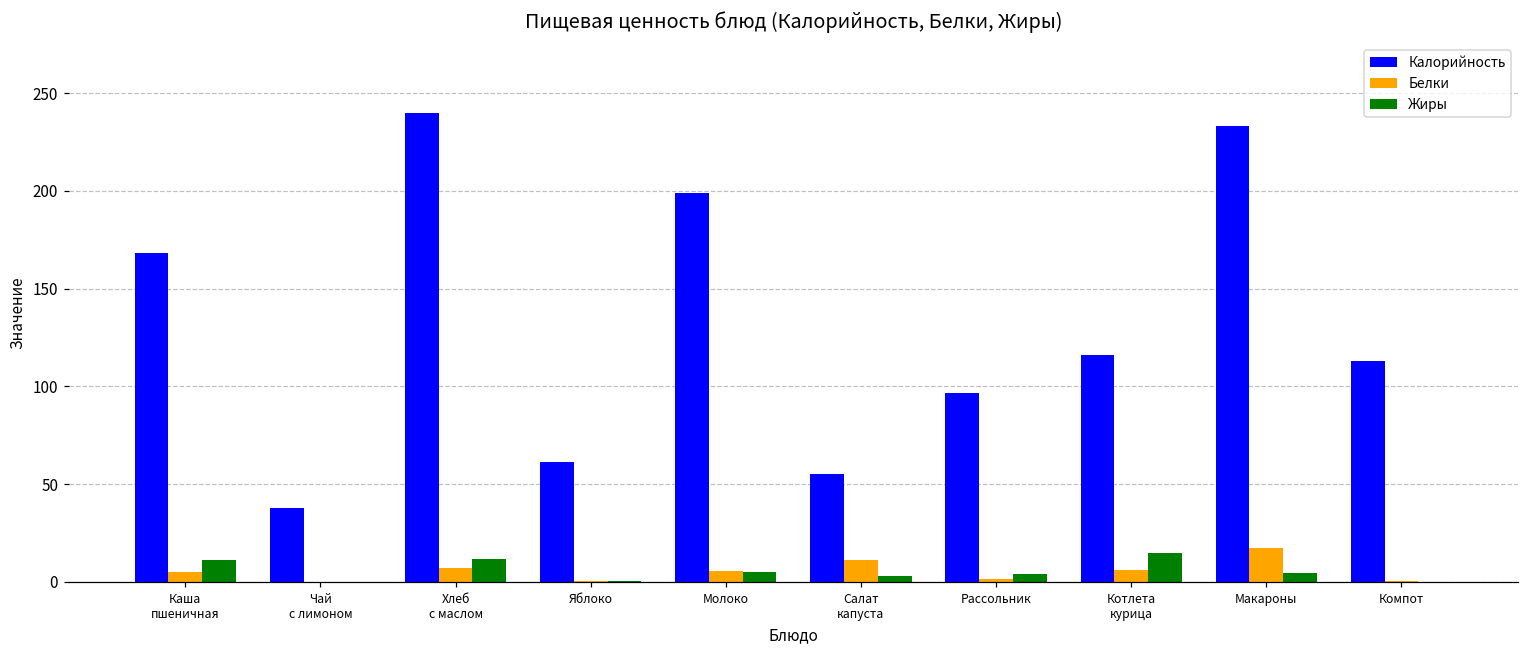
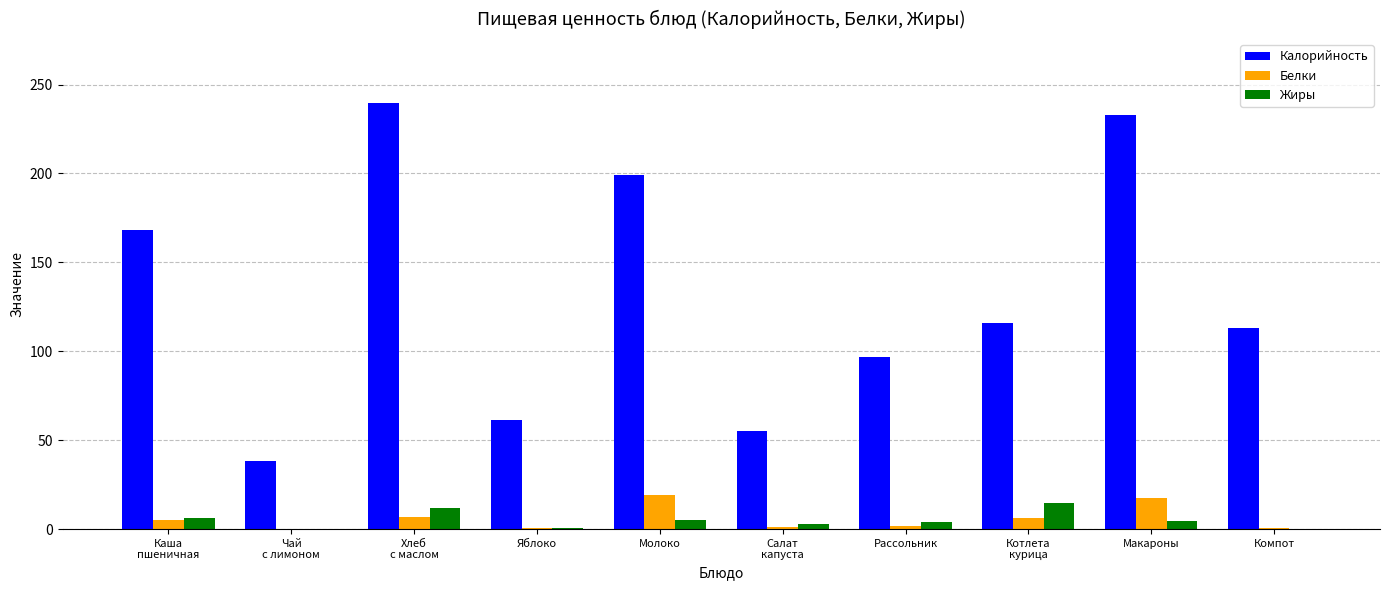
Жиры, Каша пшеничная: 11 -> 6
Белки, Молоко: 6 -> 19
Белки, Салат капуста: 11 -> 1
